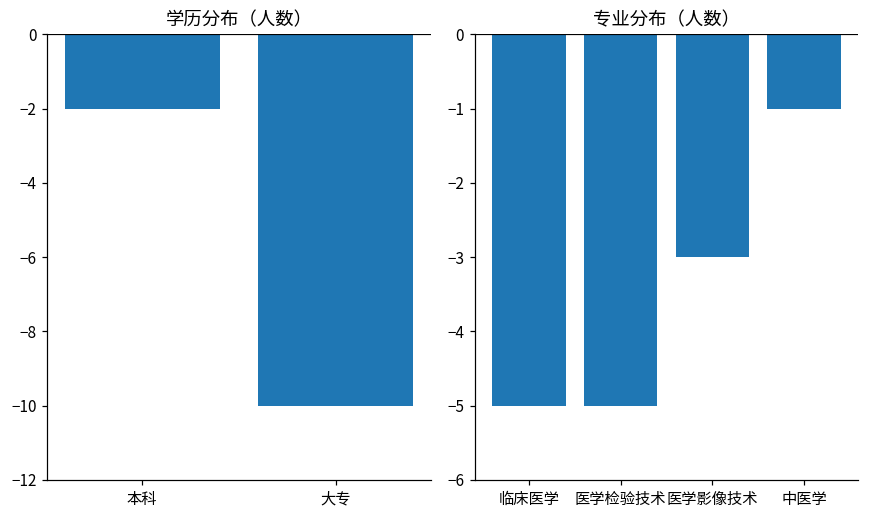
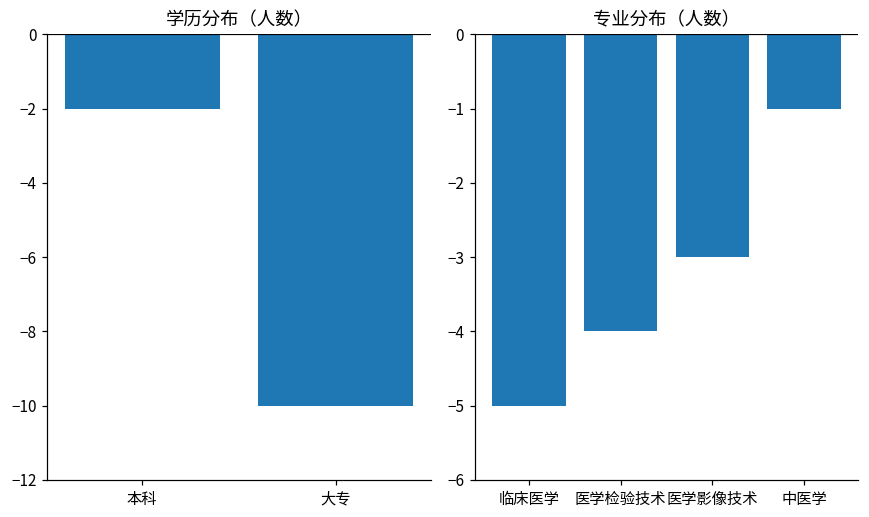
专业分布（人数）, 医学检验技术: -5.0 -> -4.0
